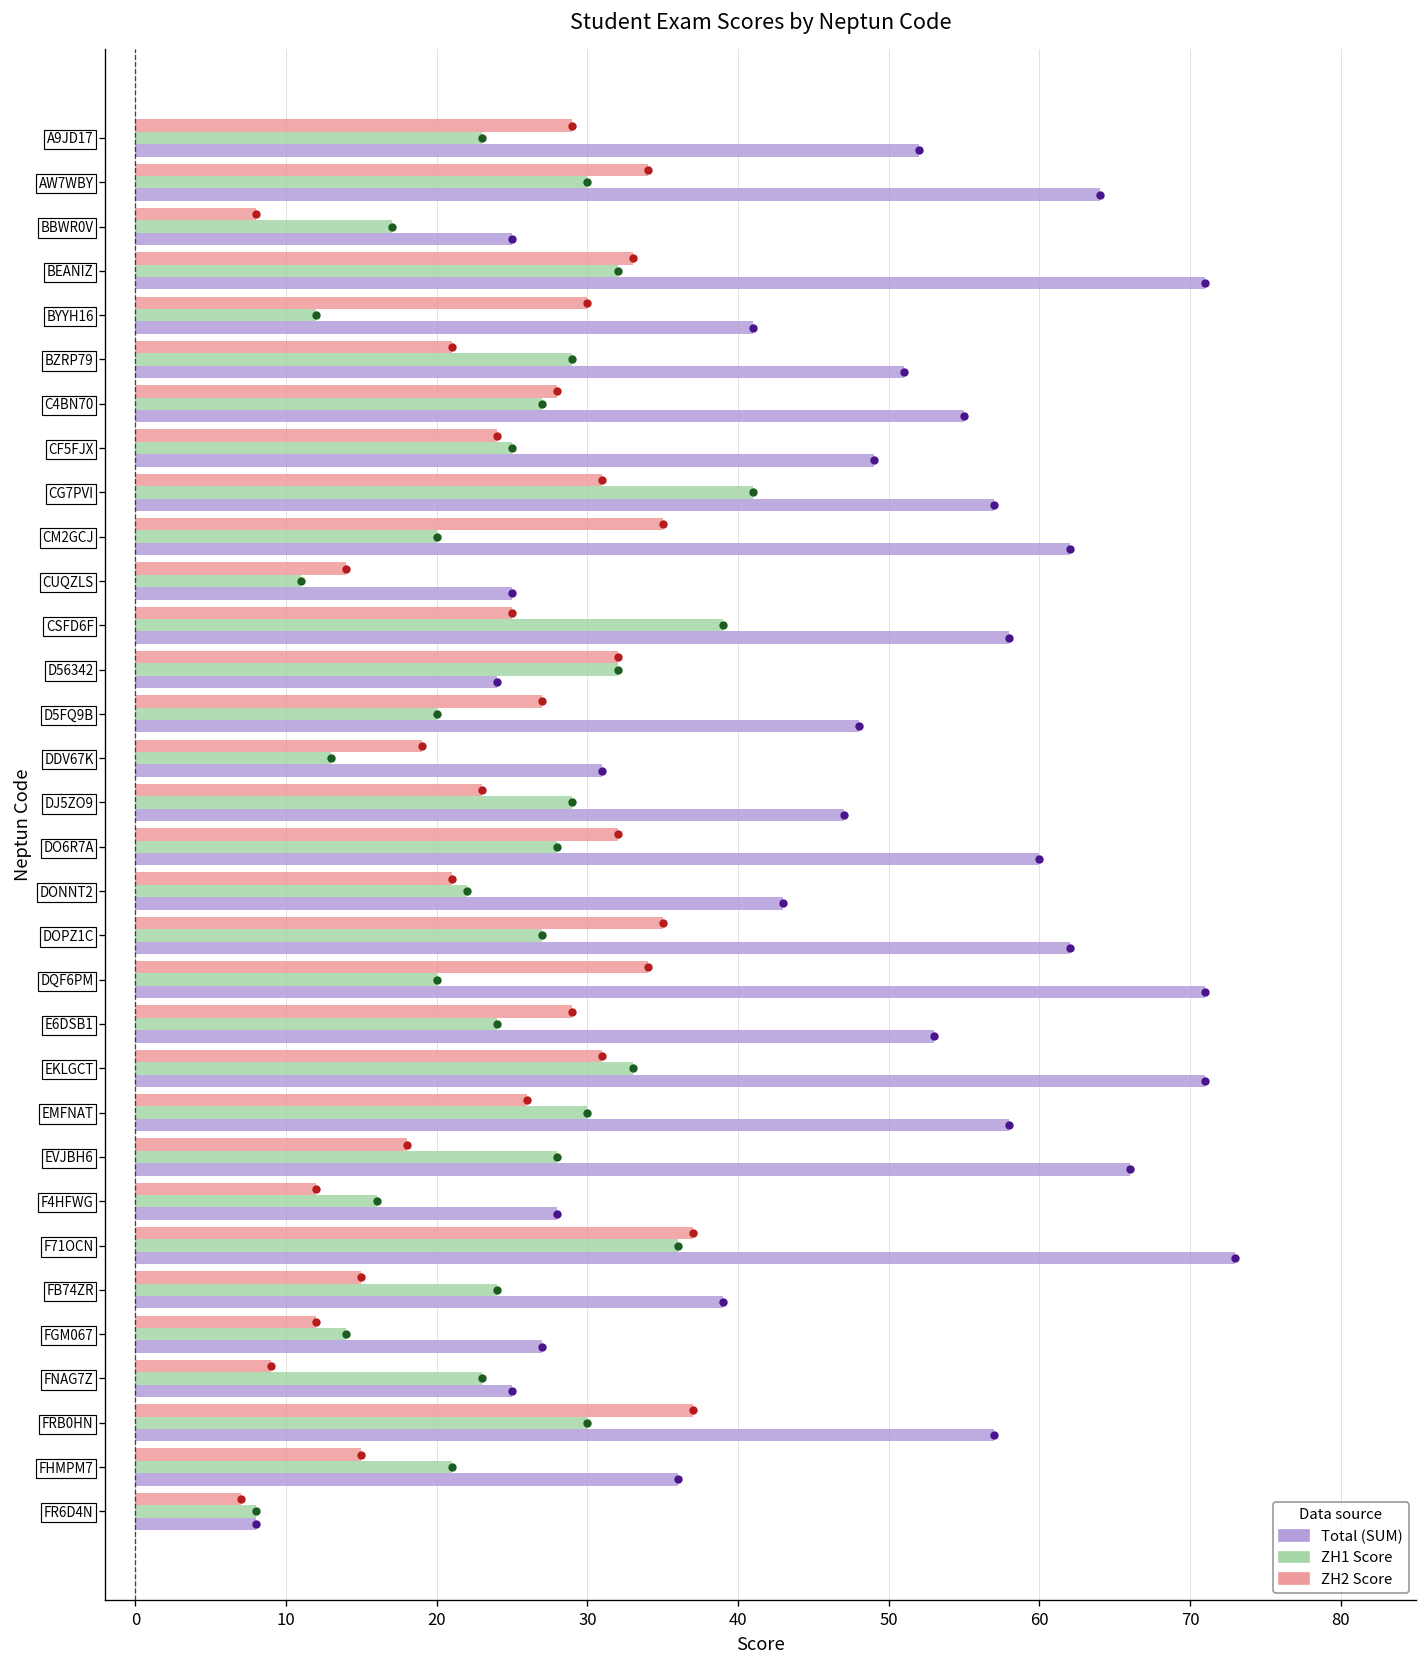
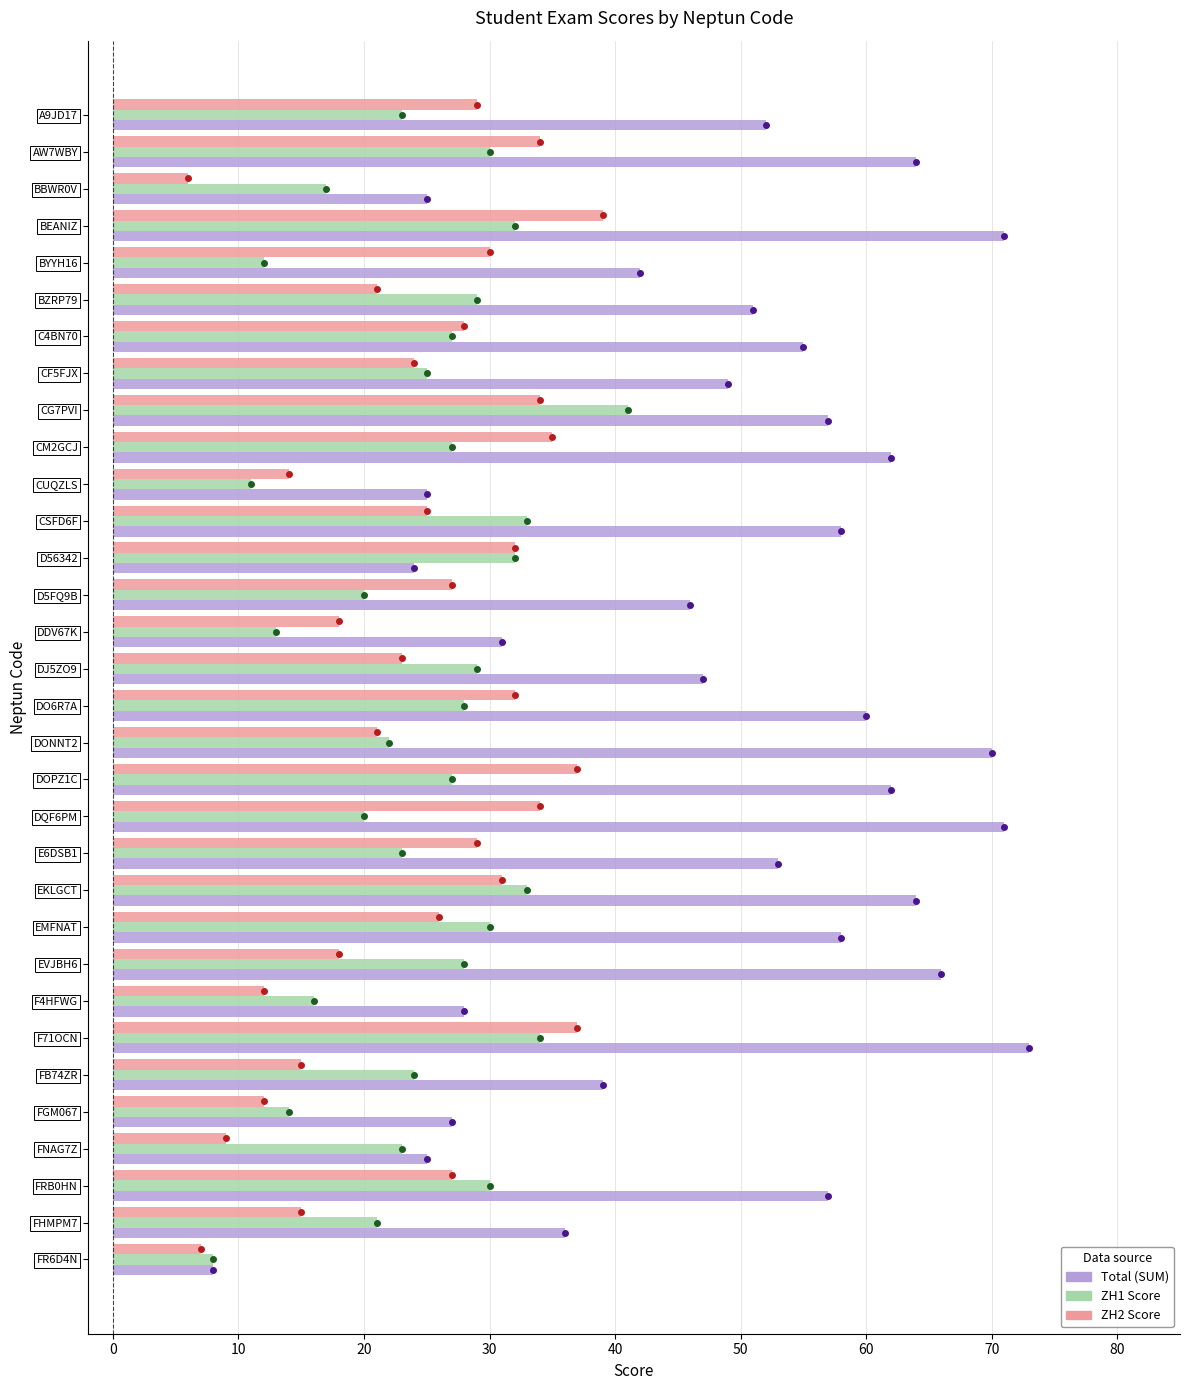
ZH2 Score, BBWR0V: 8 -> 6
ZH2 Score, BEANIZ: 33 -> 39
Total (SUM), BYYH16: 41 -> 42
ZH2 Score, CG7PVI: 31 -> 34
ZH1 Score, CM2GCJ: 20 -> 27
ZH1 Score, CSFD6F: 39 -> 33
Total (SUM), D5FQ9B: 48 -> 46
ZH2 Score, DDV67K: 19 -> 18
Total (SUM), DONNT2: 43 -> 70
ZH2 Score, DOPZ1C: 35 -> 37
ZH1 Score, E6DSB1: 24 -> 23
Total (SUM), EKLGCT: 71 -> 64
ZH1 Score, F71OCN: 36 -> 34
ZH2 Score, FRB0HN: 37 -> 27
